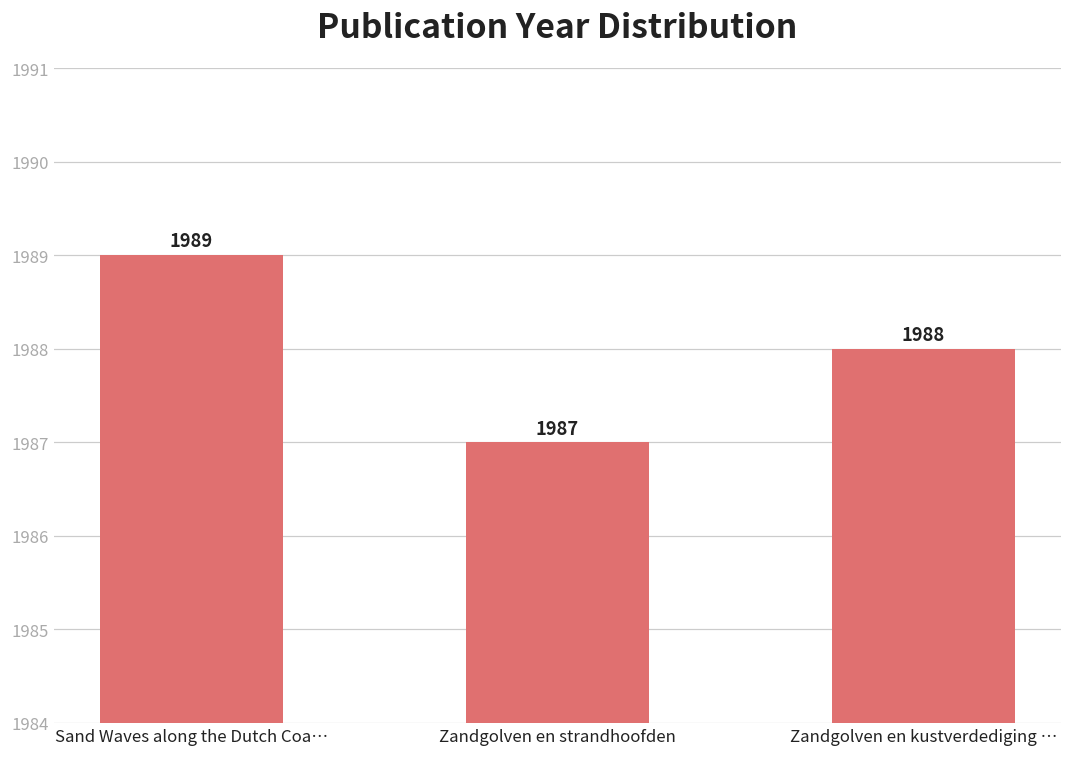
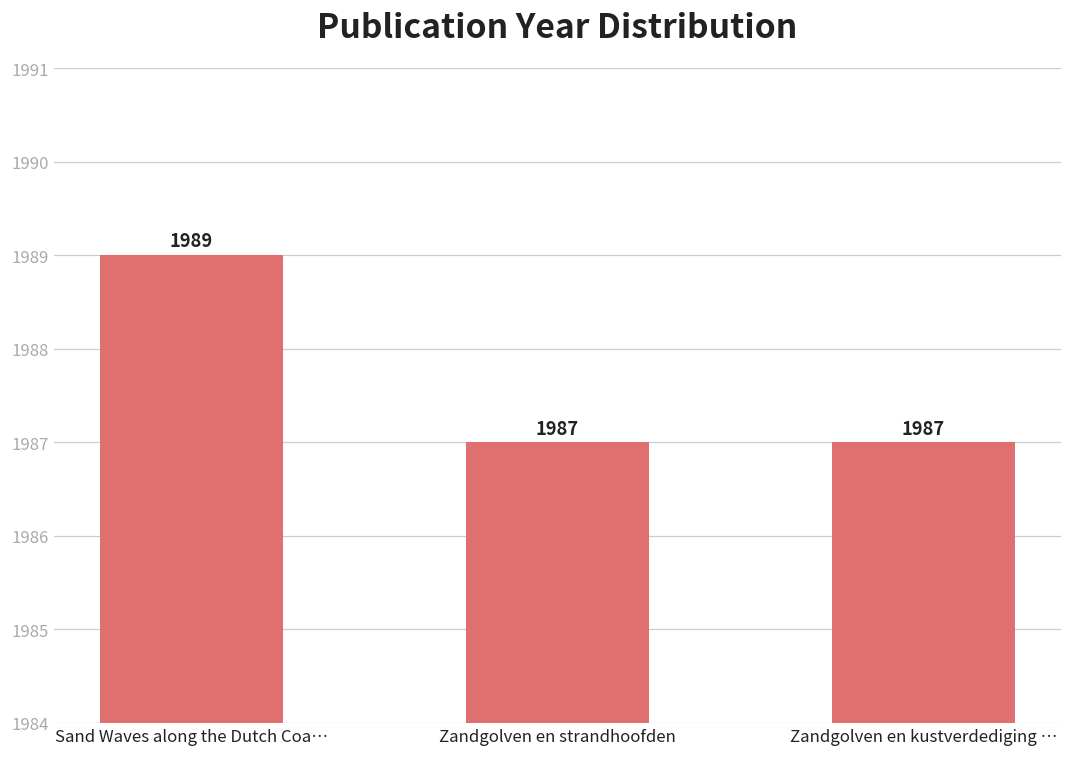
Zandgolven en kustverdediging …: 1988 -> 1987
